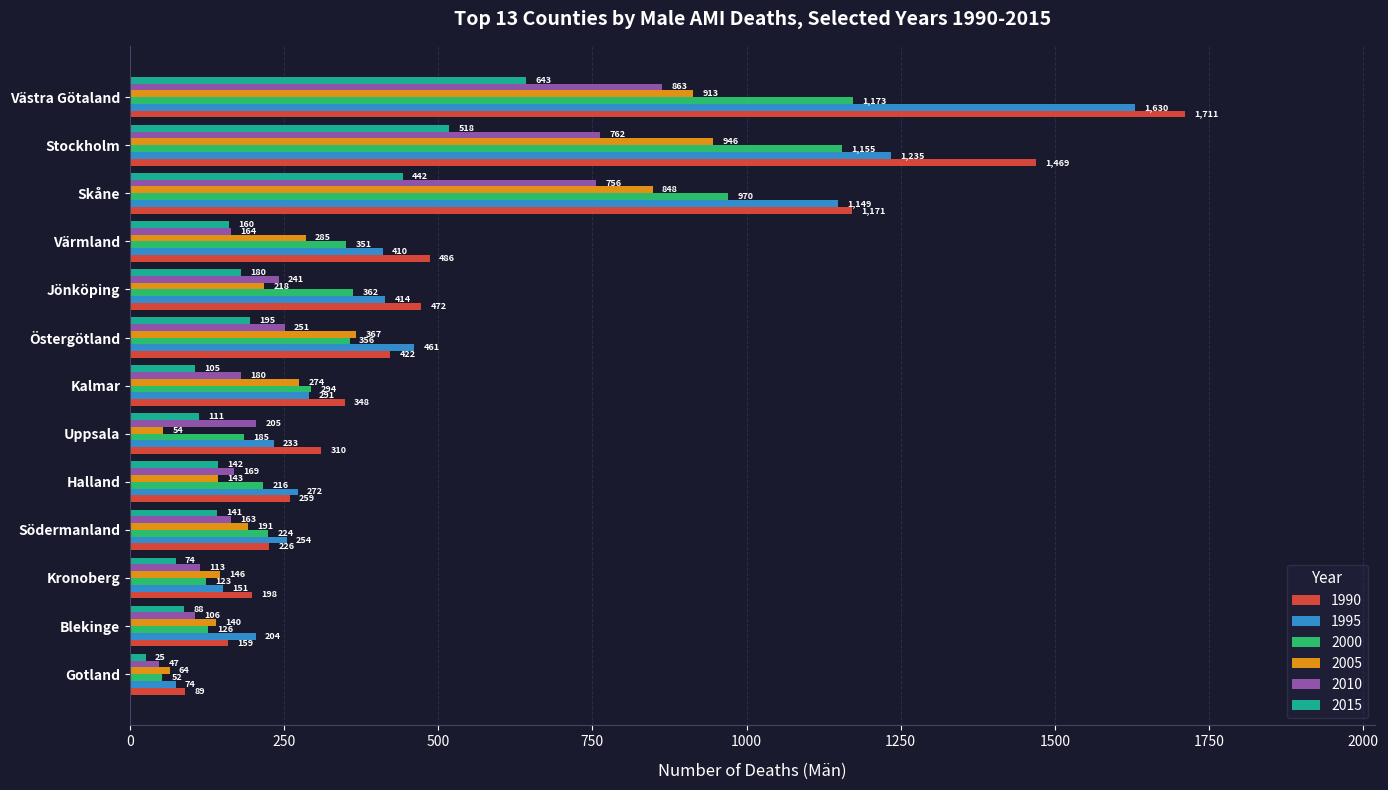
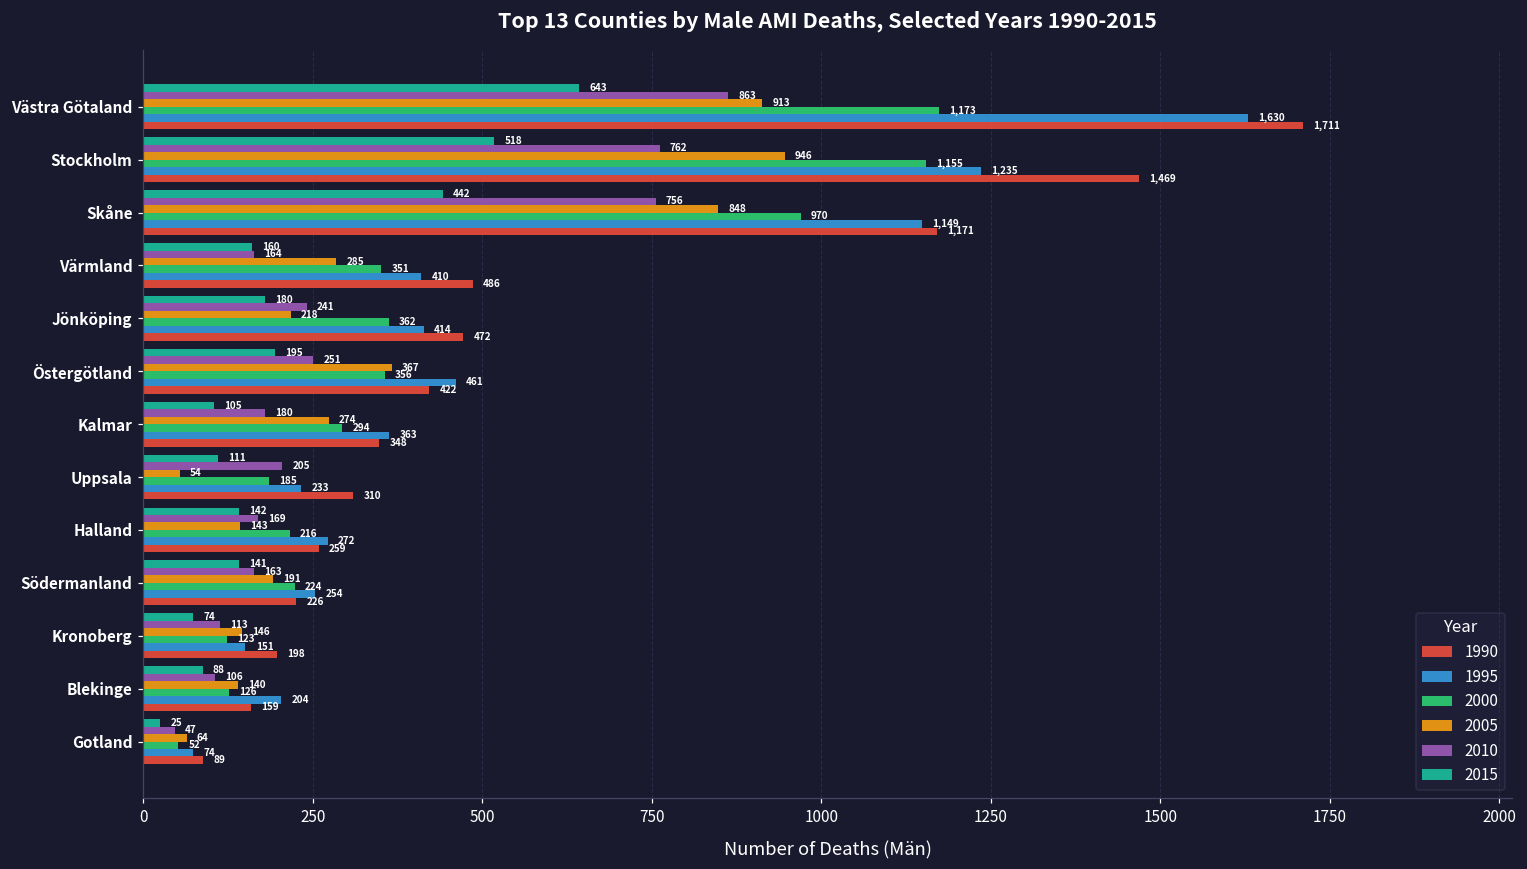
1995, Kalmar: 291 -> 363
